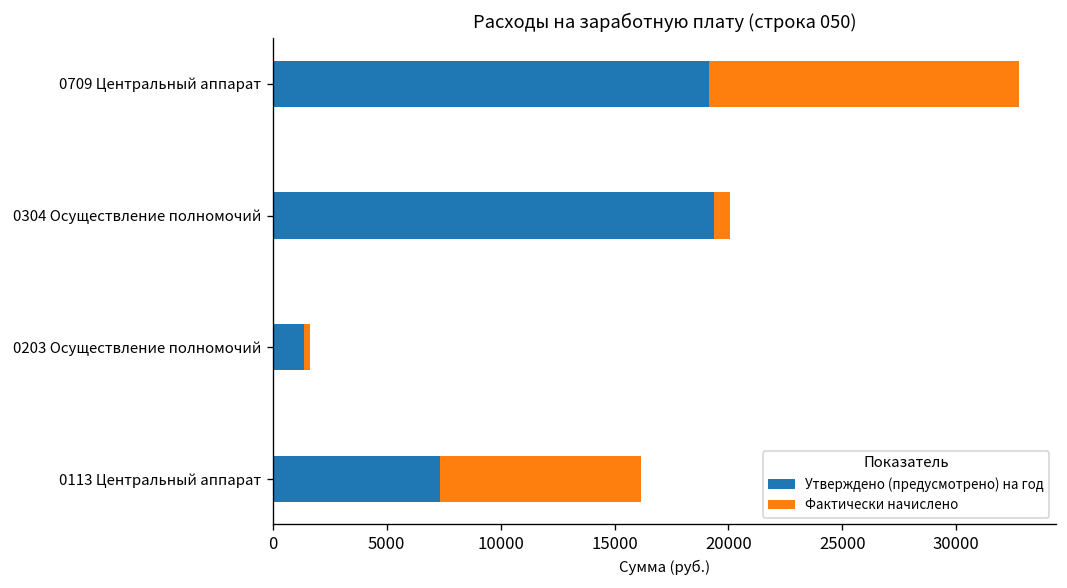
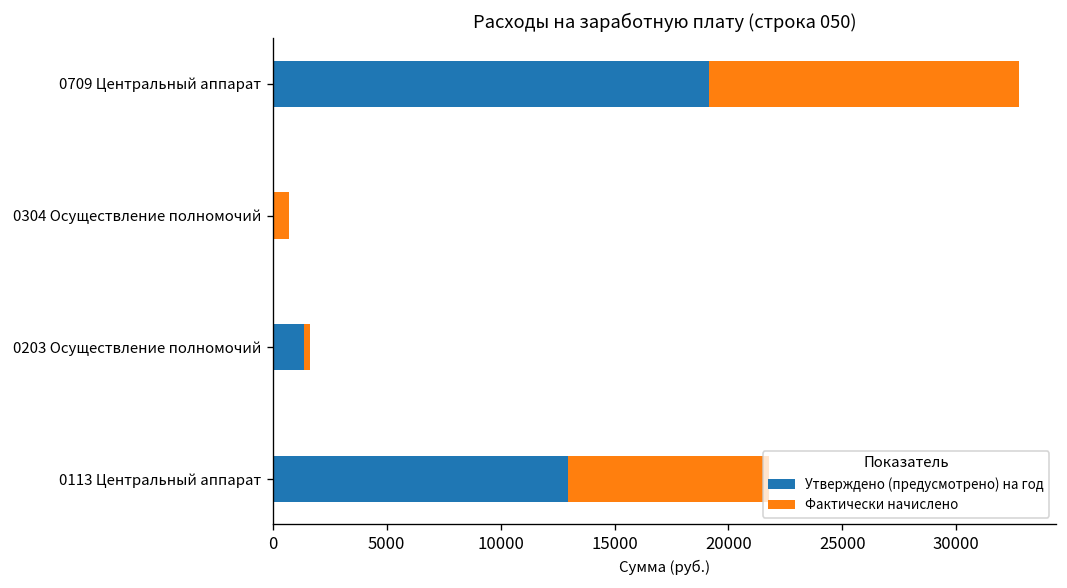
Утверждено (предусмотрено) на год, 0304 Осуществление полномочий: 19400 -> 0
Утверждено (предусмотрено) на год, 0113 Центральный аппарат: 7300 -> 12900
